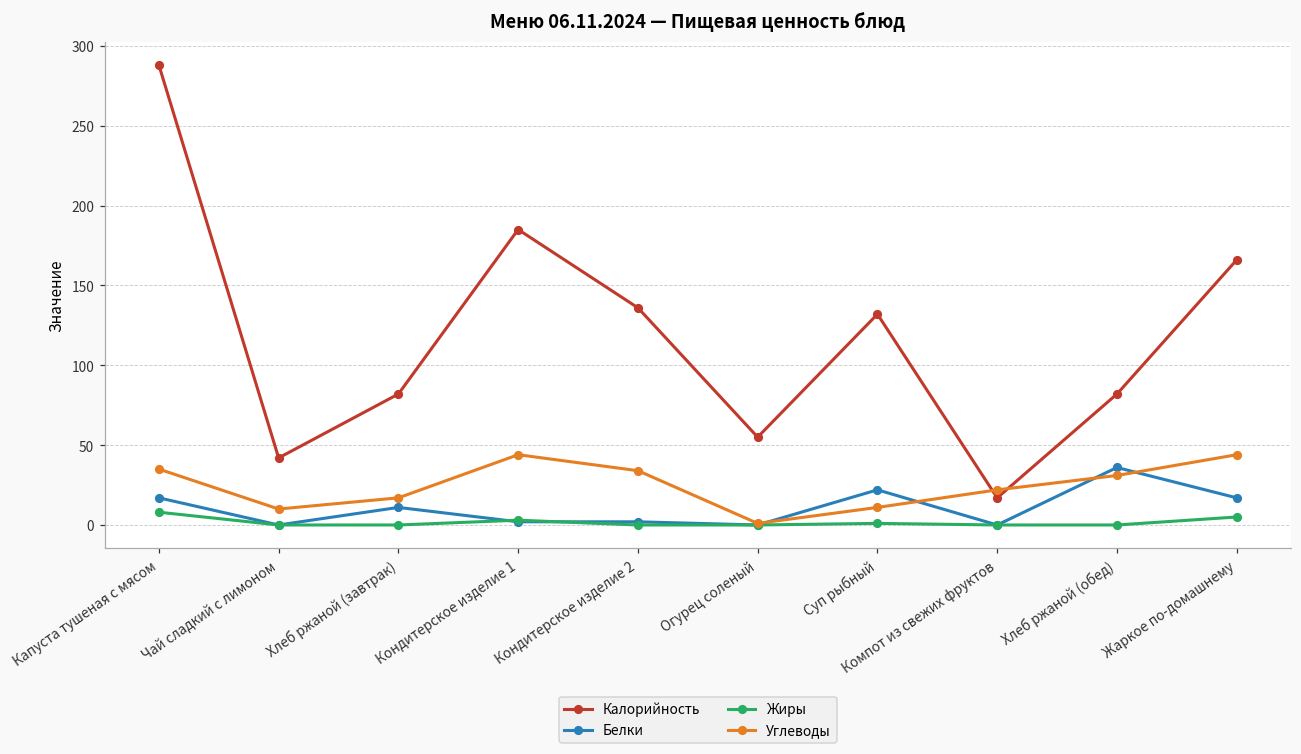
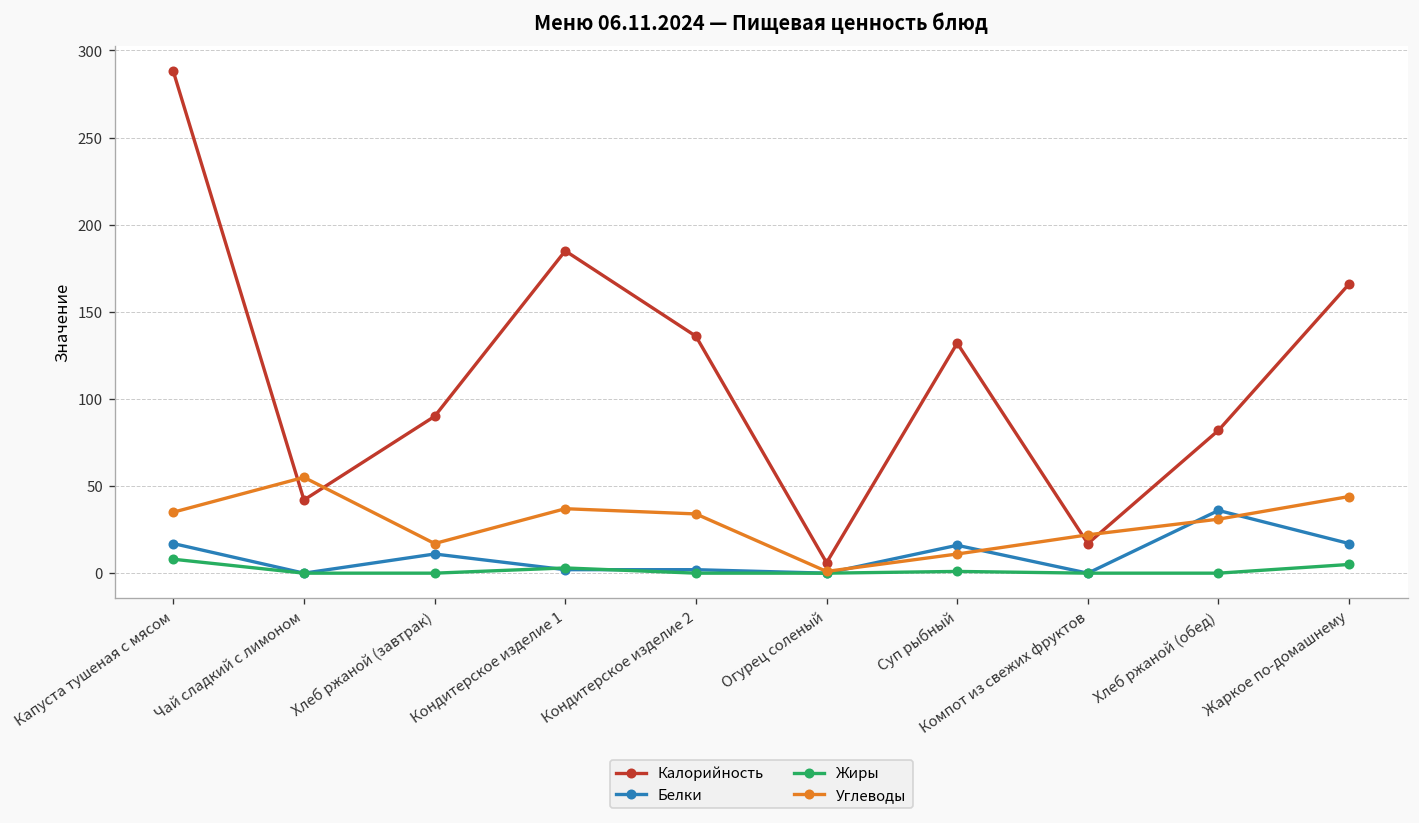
Углеводы, Чай сладкий с лимоном: 10 -> 55
Калорийность, Хлеб ржаной (завтрак): 82 -> 90
Углеводы, Кондитерское изделие 1: 44 -> 37
Калорийность, Огурец соленый: 55 -> 6
Белки, Суп рыбный: 22 -> 16
